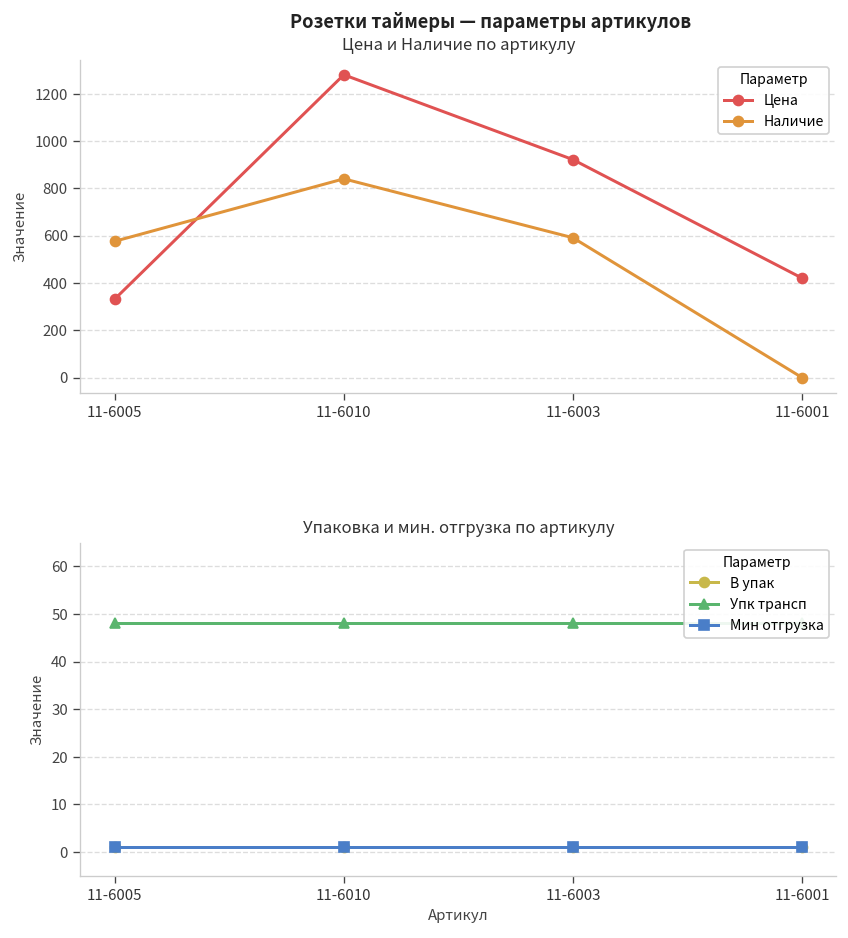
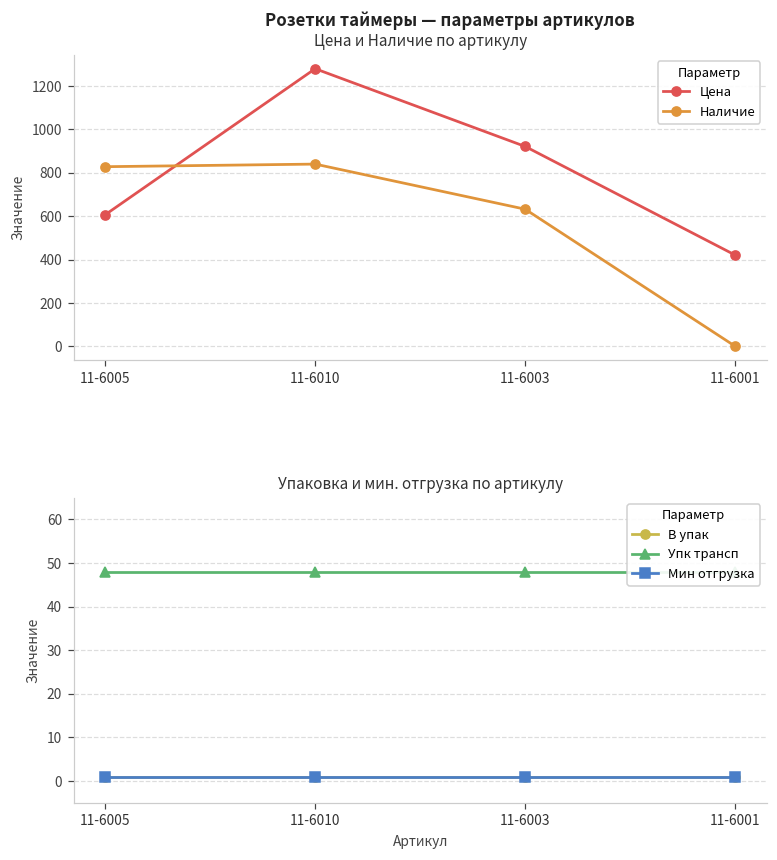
Цена и Наличие по артикулу, Цена, 11-6005: 330 -> 610
Цена и Наличие по артикулу, Наличие, 11-6005: 580 -> 830
Цена и Наличие по артикулу, Наличие, 11-6003: 590 -> 630
